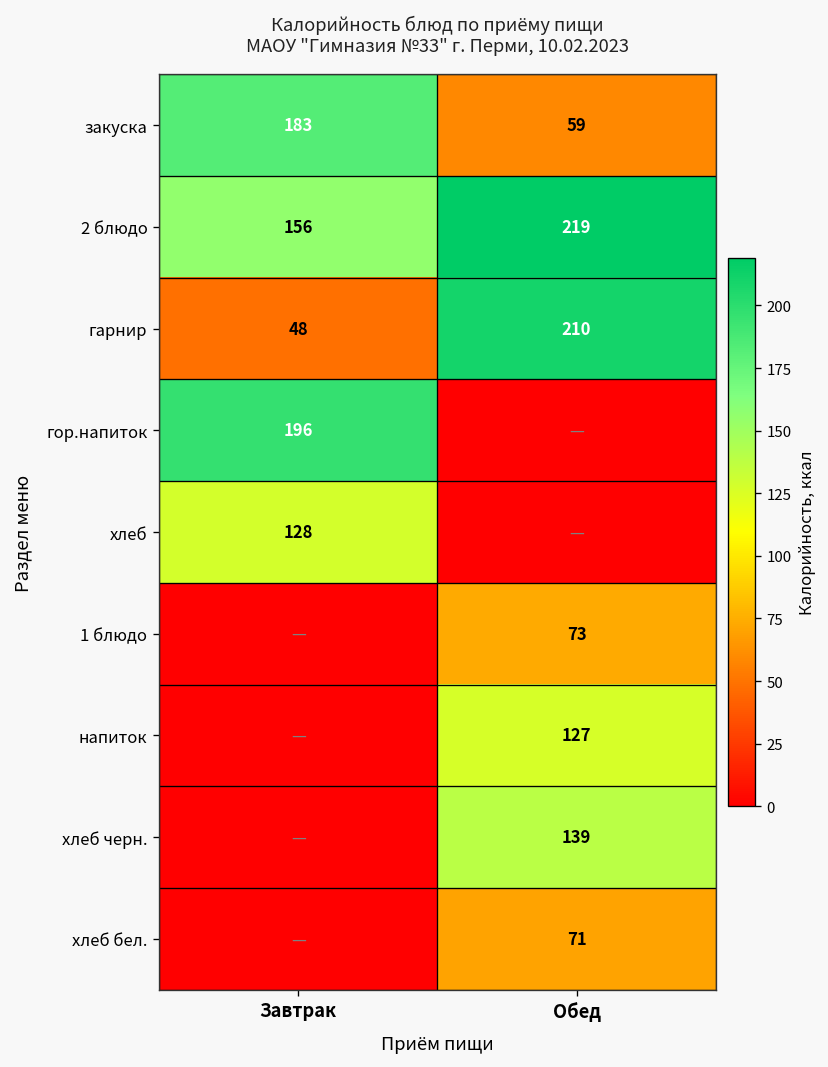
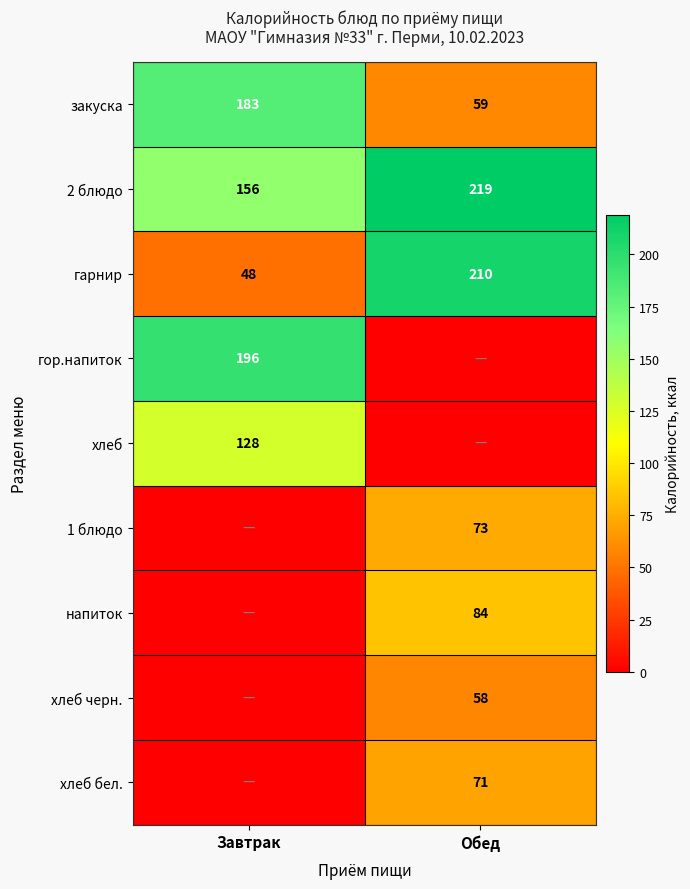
напиток, Обед: 127 -> 84
хлеб черн., Обед: 139 -> 58
